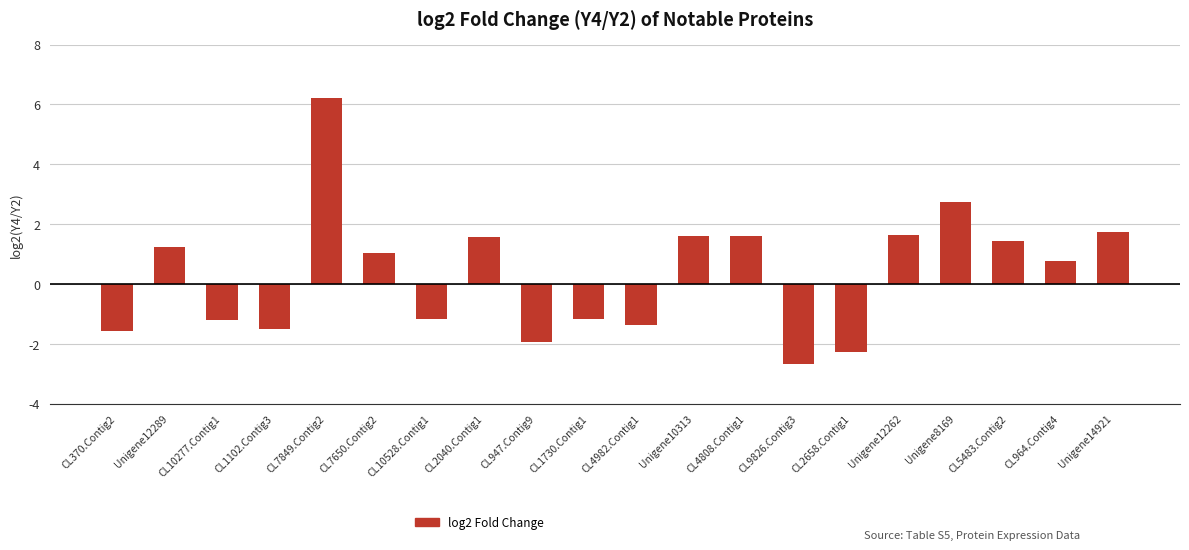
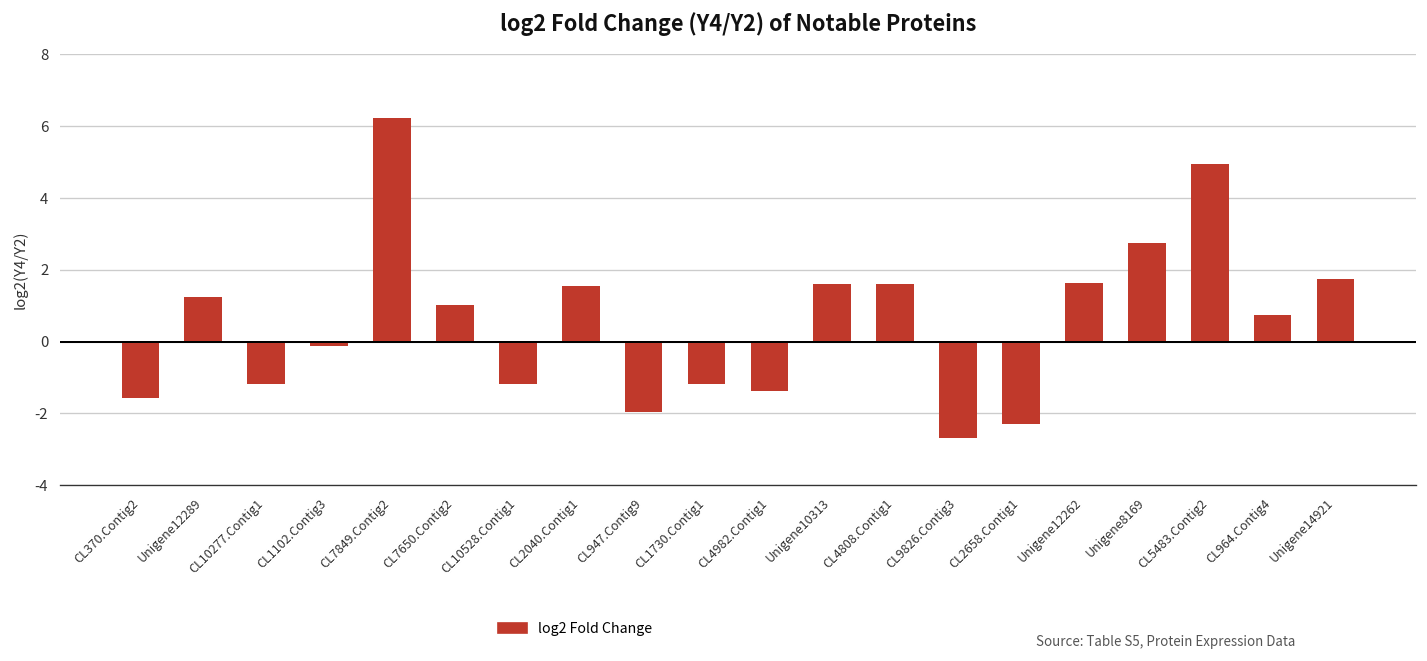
CL1102.Contig3: -1.5 -> -0.1
CL5483.Contig2: 1.4 -> 5.0
